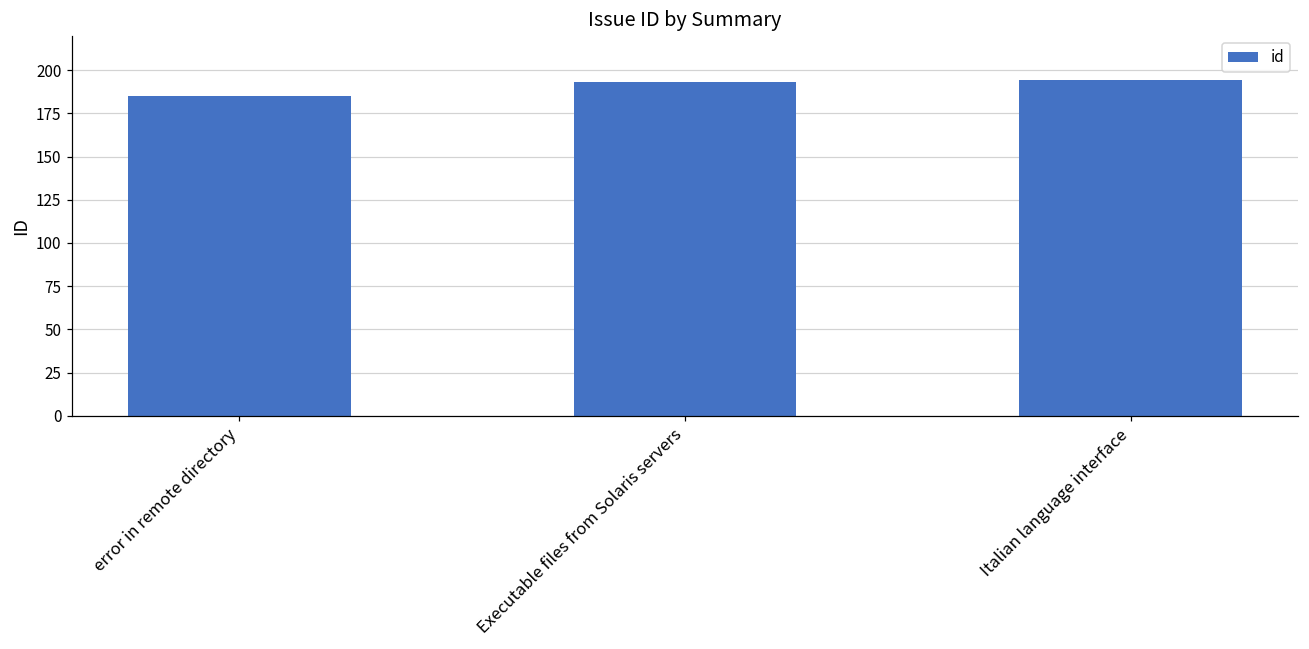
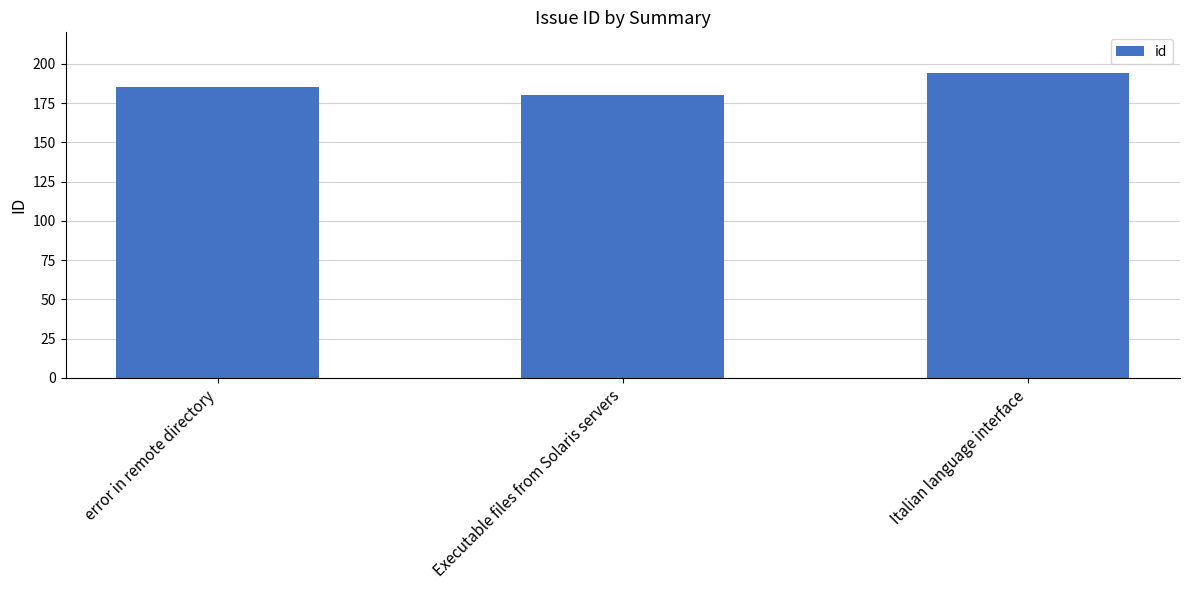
Executable files from Solaris servers: 193 -> 180
